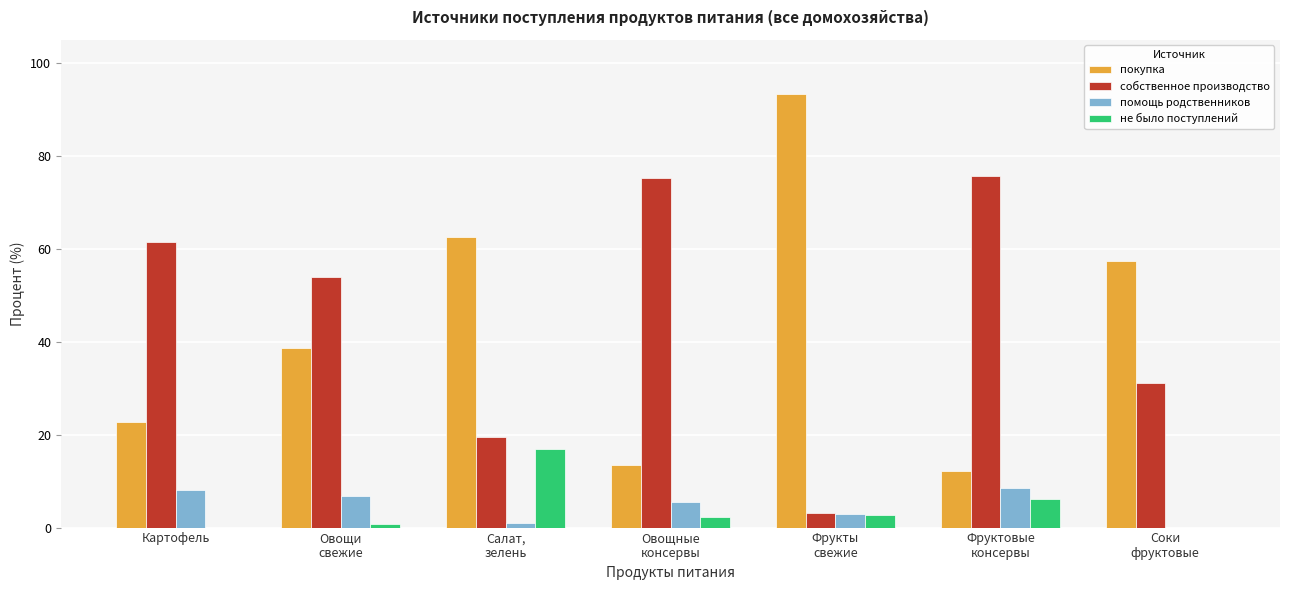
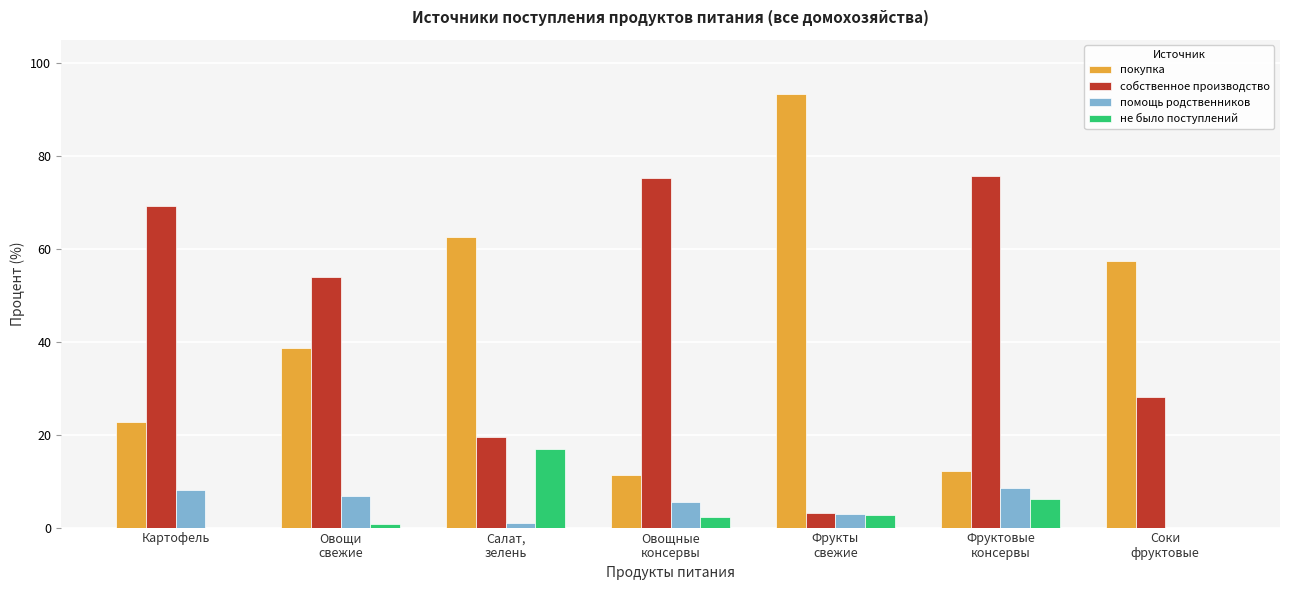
собственное производство, Картофель: 62 -> 69
покупка, Овощные консервы: 13 -> 11
собственное производство, Соки фруктовые: 31 -> 28
